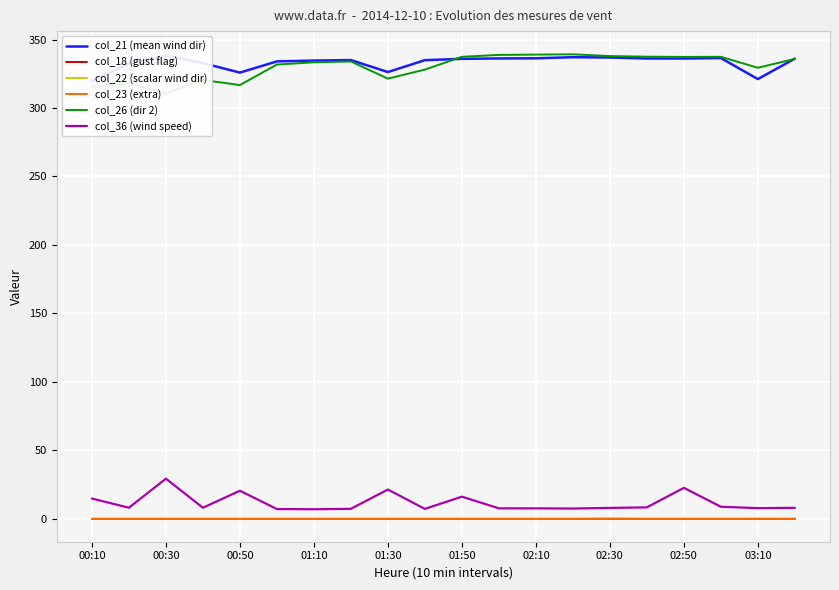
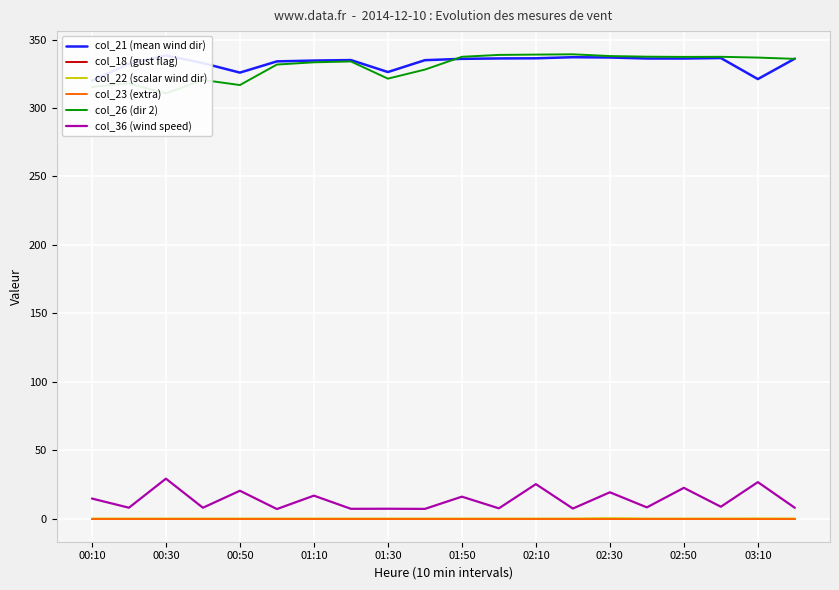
col_36 (wind speed), 01:10: 7 -> 17
col_36 (wind speed), 01:30: 21 -> 7
col_36 (wind speed), 02:10: 7 -> 25
col_36 (wind speed), 02:30: 8 -> 19
col_26 (dir 2), 03:10: 329 -> 337
col_36 (wind speed), 03:10: 8 -> 27
